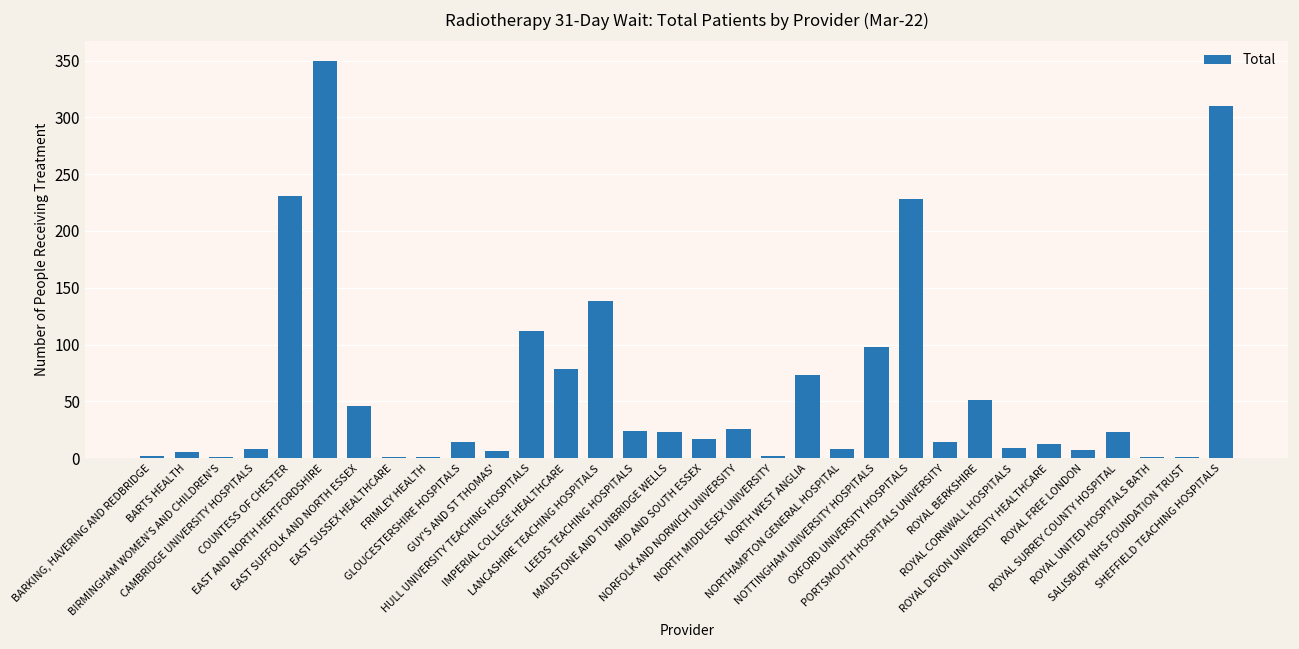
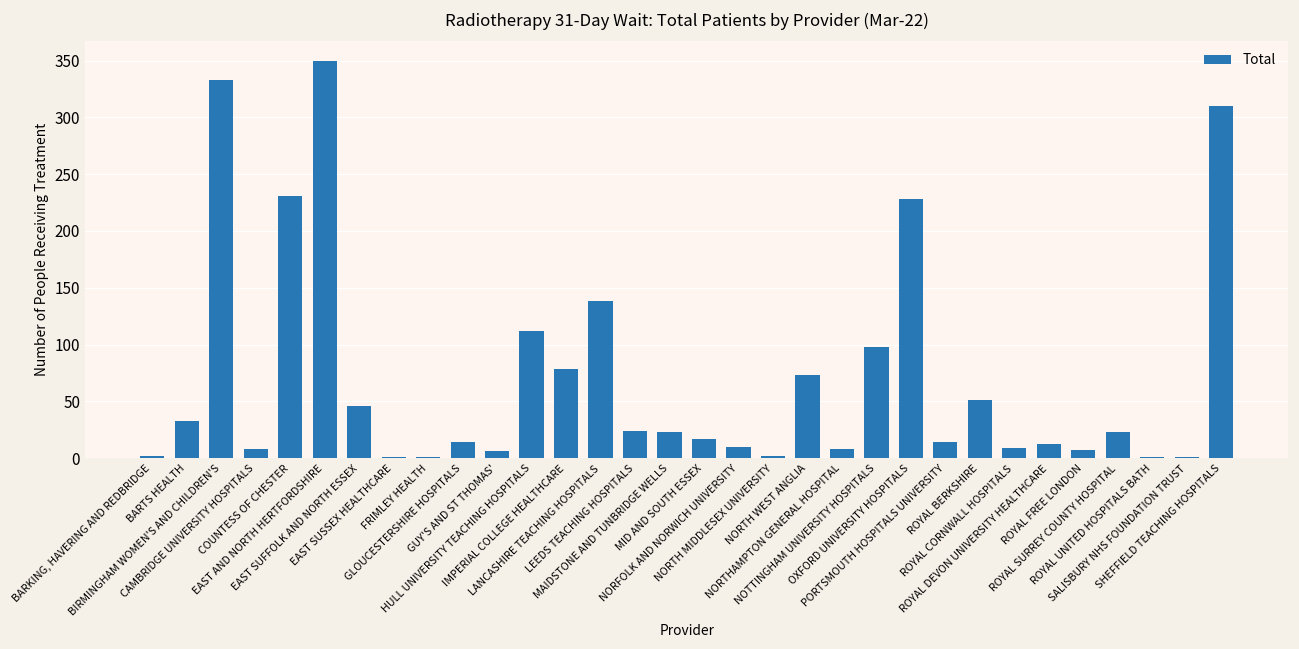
BARTS HEALTH: 5 -> 33
BIRMINGHAM WOMEN'S AND CHILDREN'S: 1 -> 333
NORFOLK AND NORWICH UNIVERSITY: 26 -> 10
